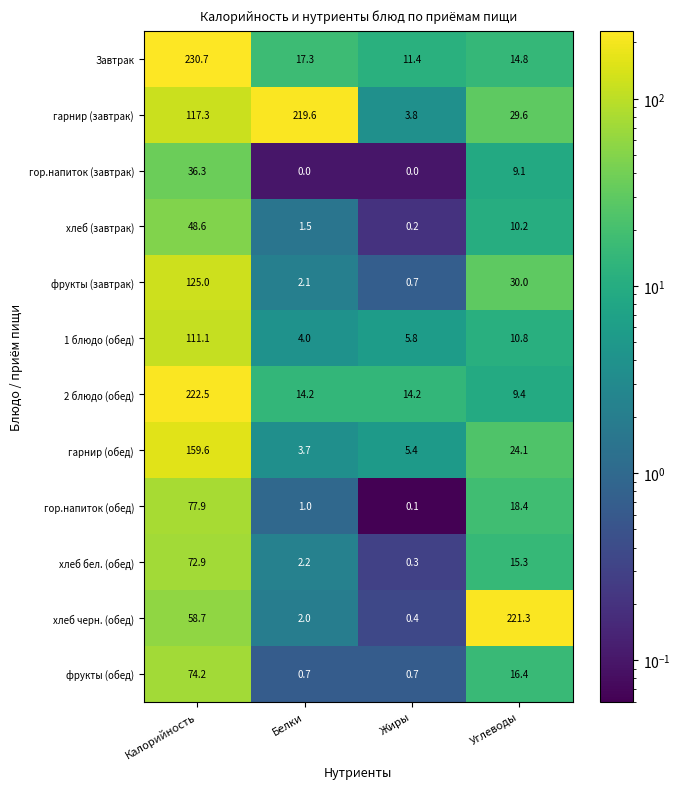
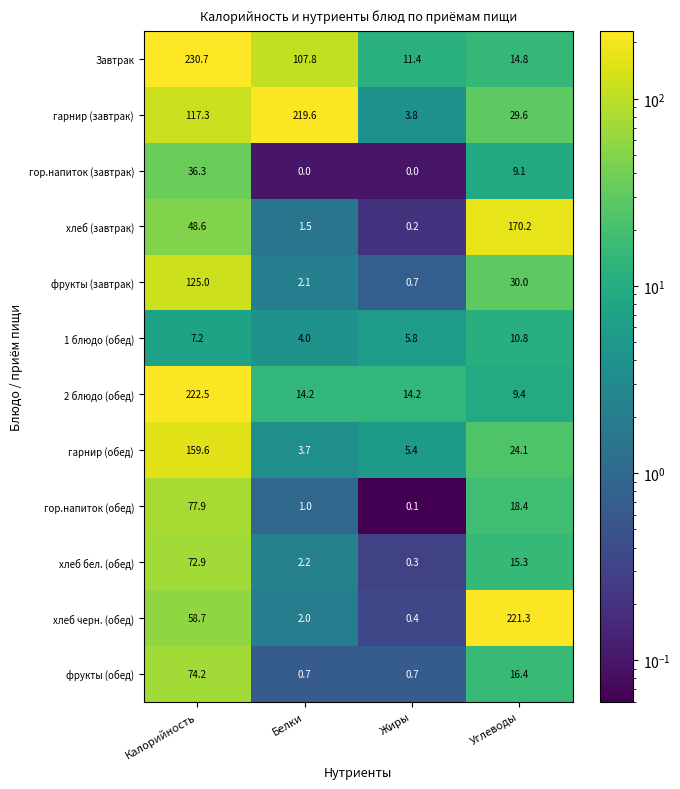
Завтрак, Белки: 17.3 -> 107.8
хлеб (завтрак), Углеводы: 10.2 -> 170.2
1 блюдо (обед), Калорийность: 111.1 -> 7.2
